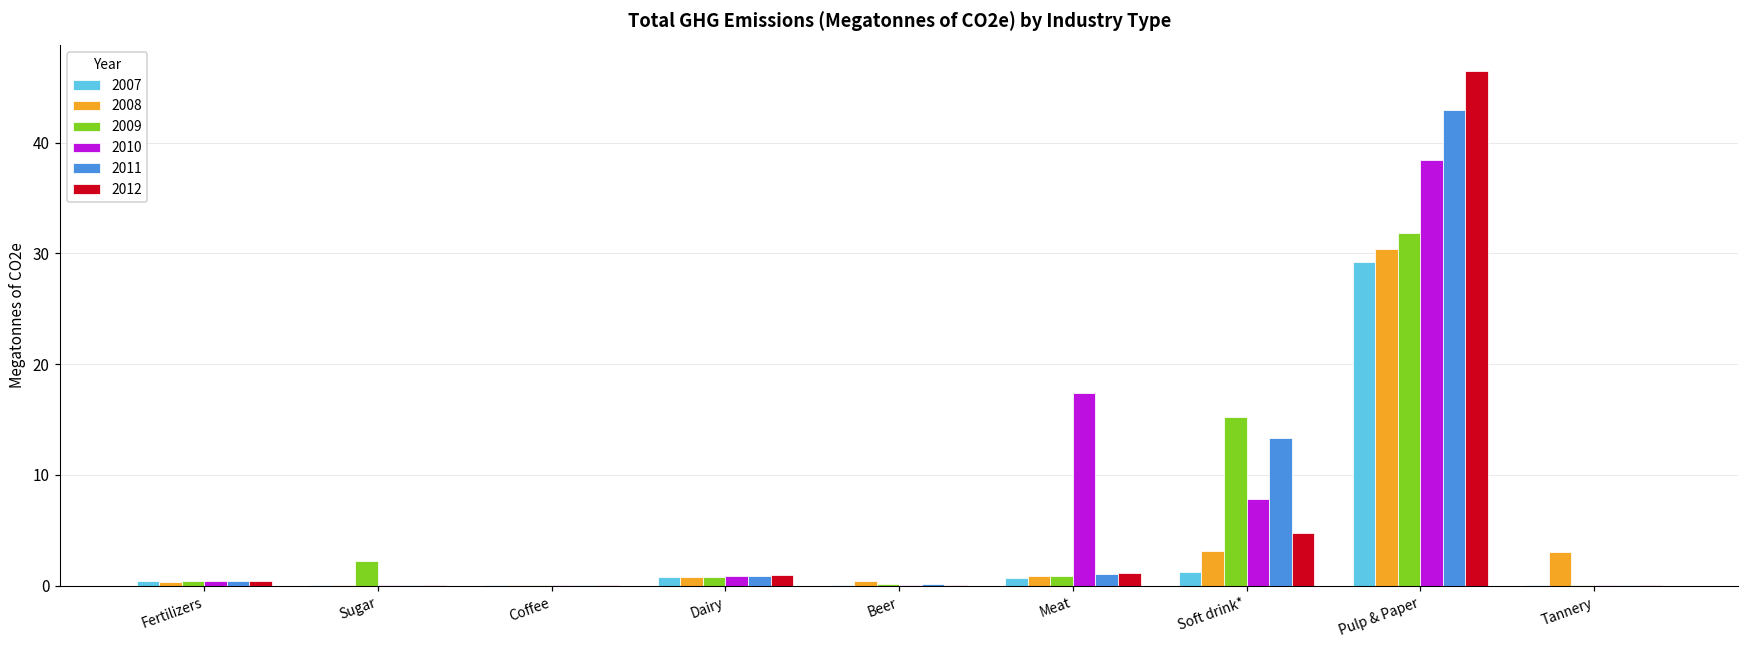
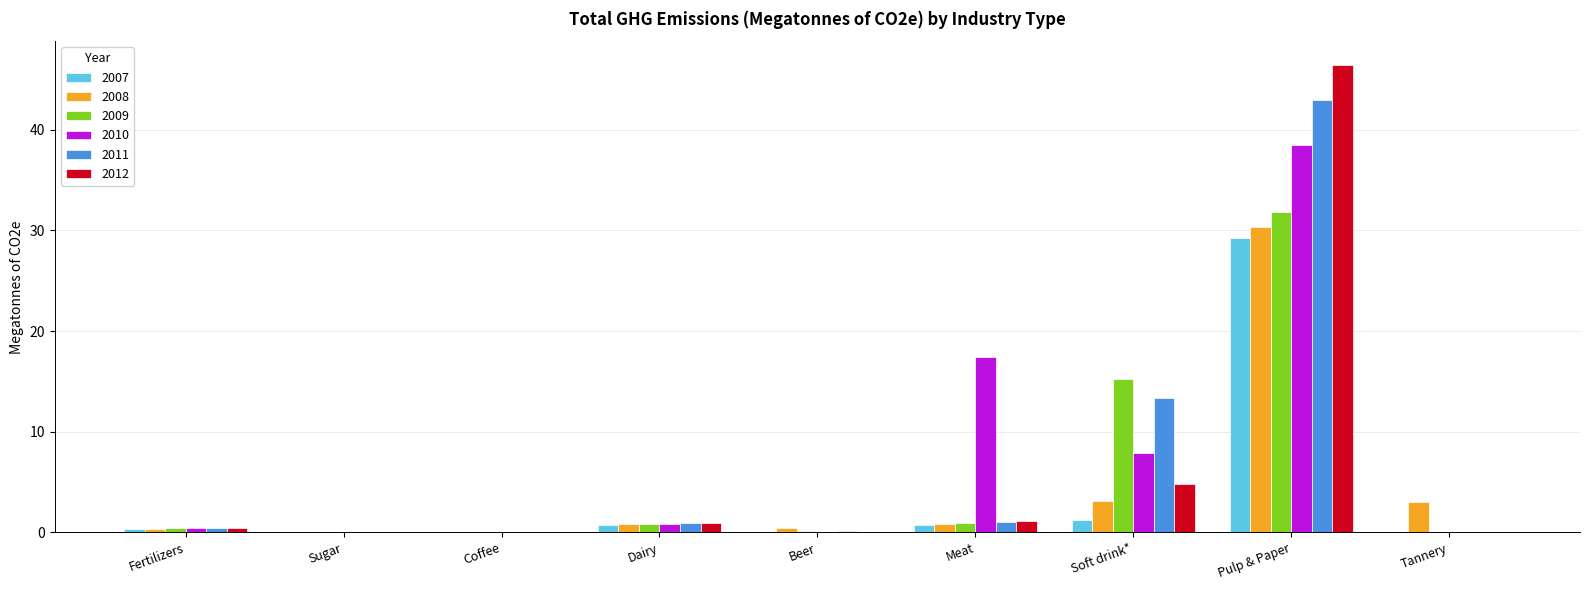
2009, Sugar: 2.3 -> 0.1
